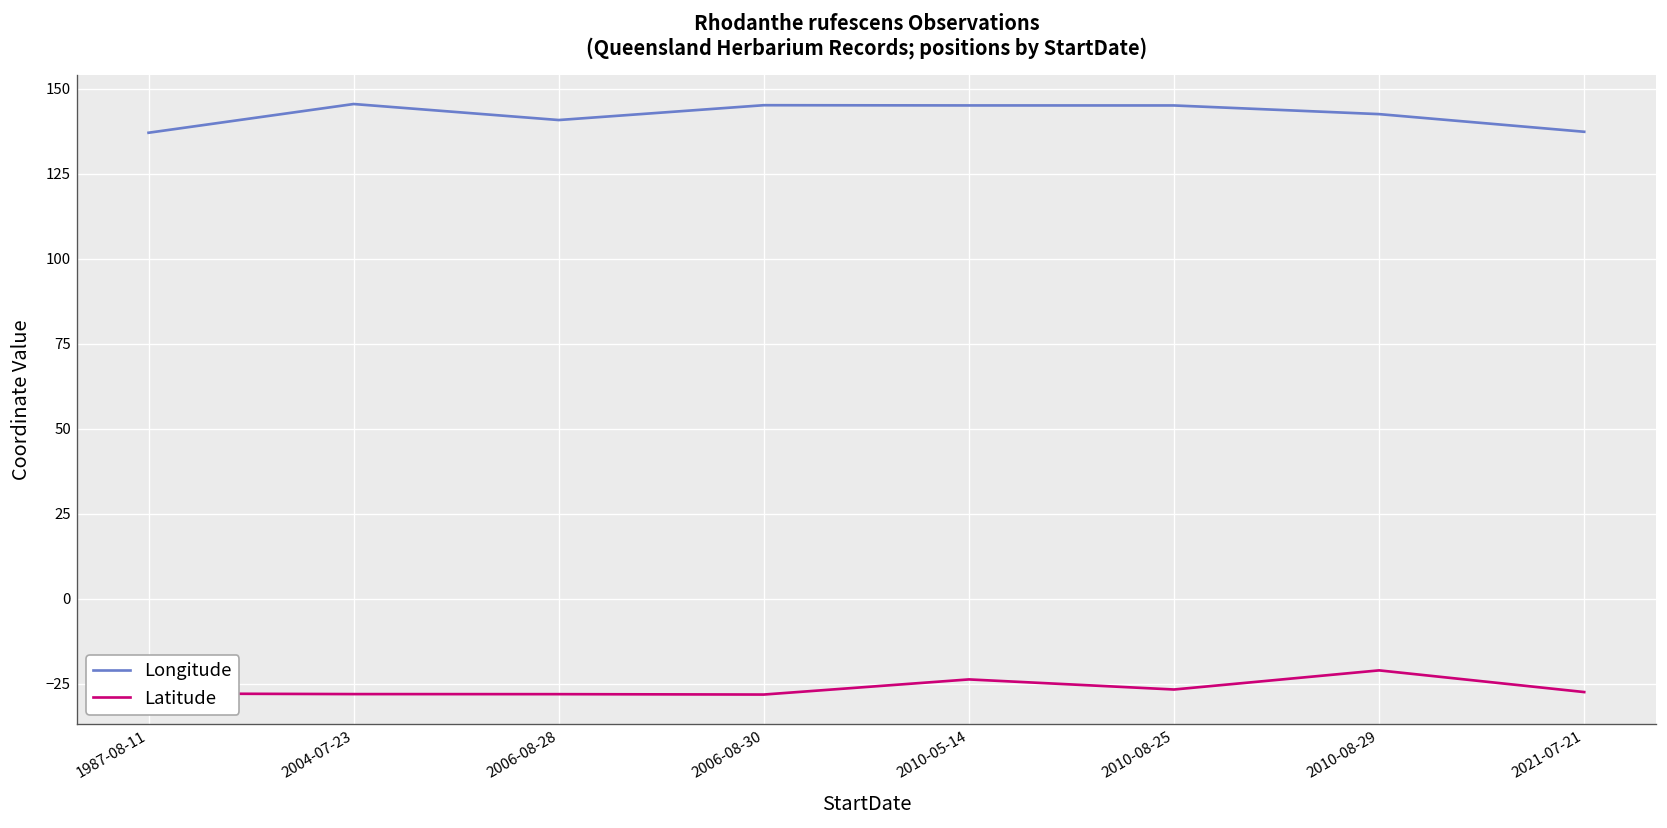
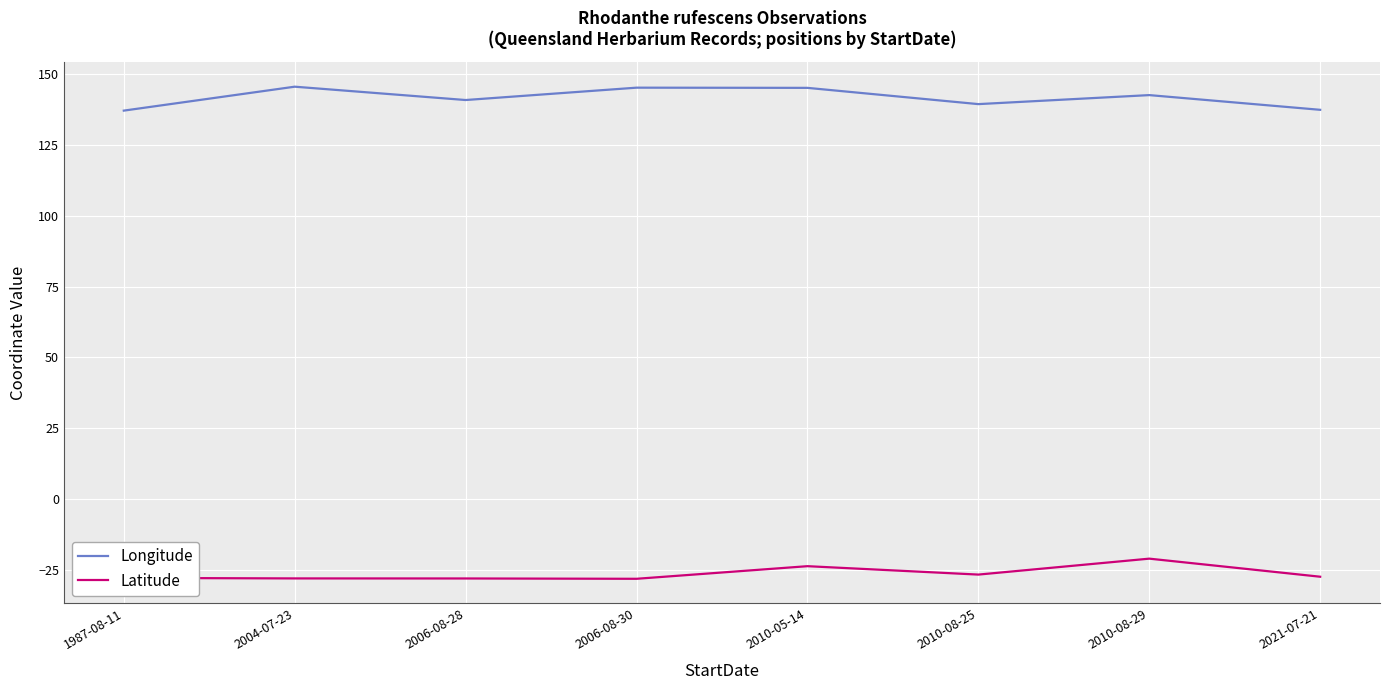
Longitude, 2010-08-25: 145 -> 139
